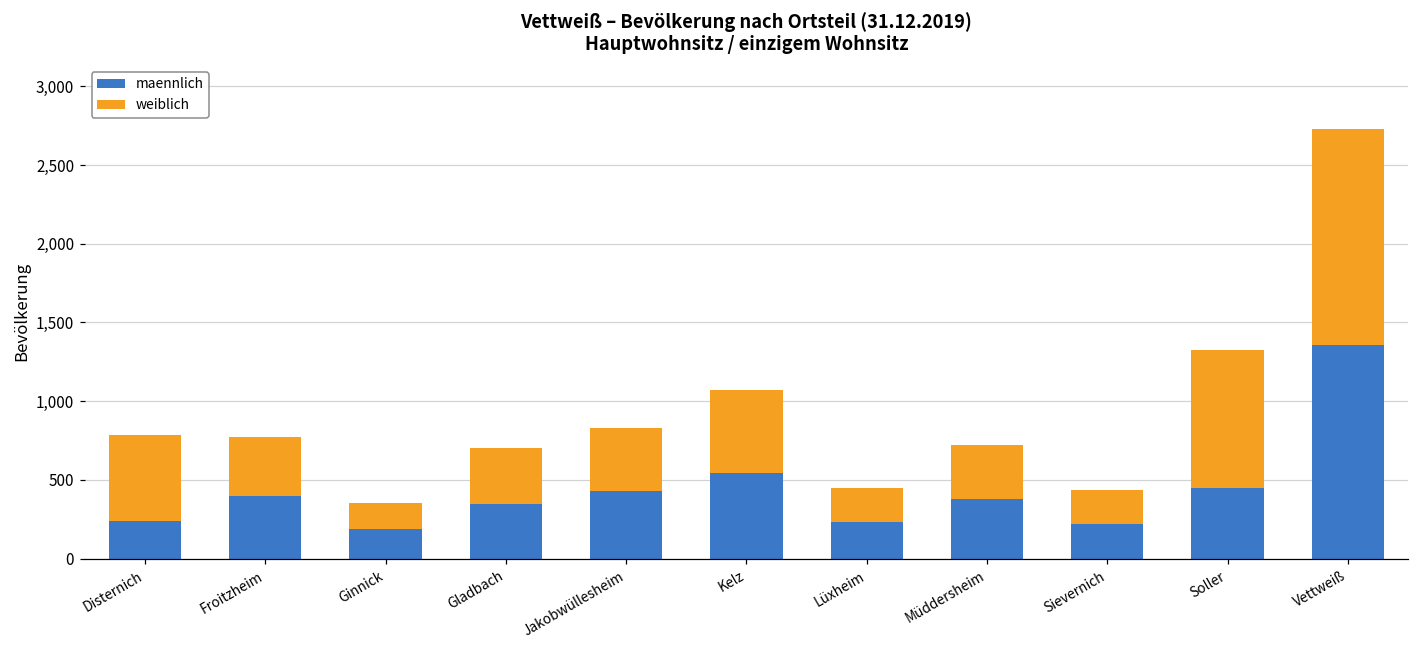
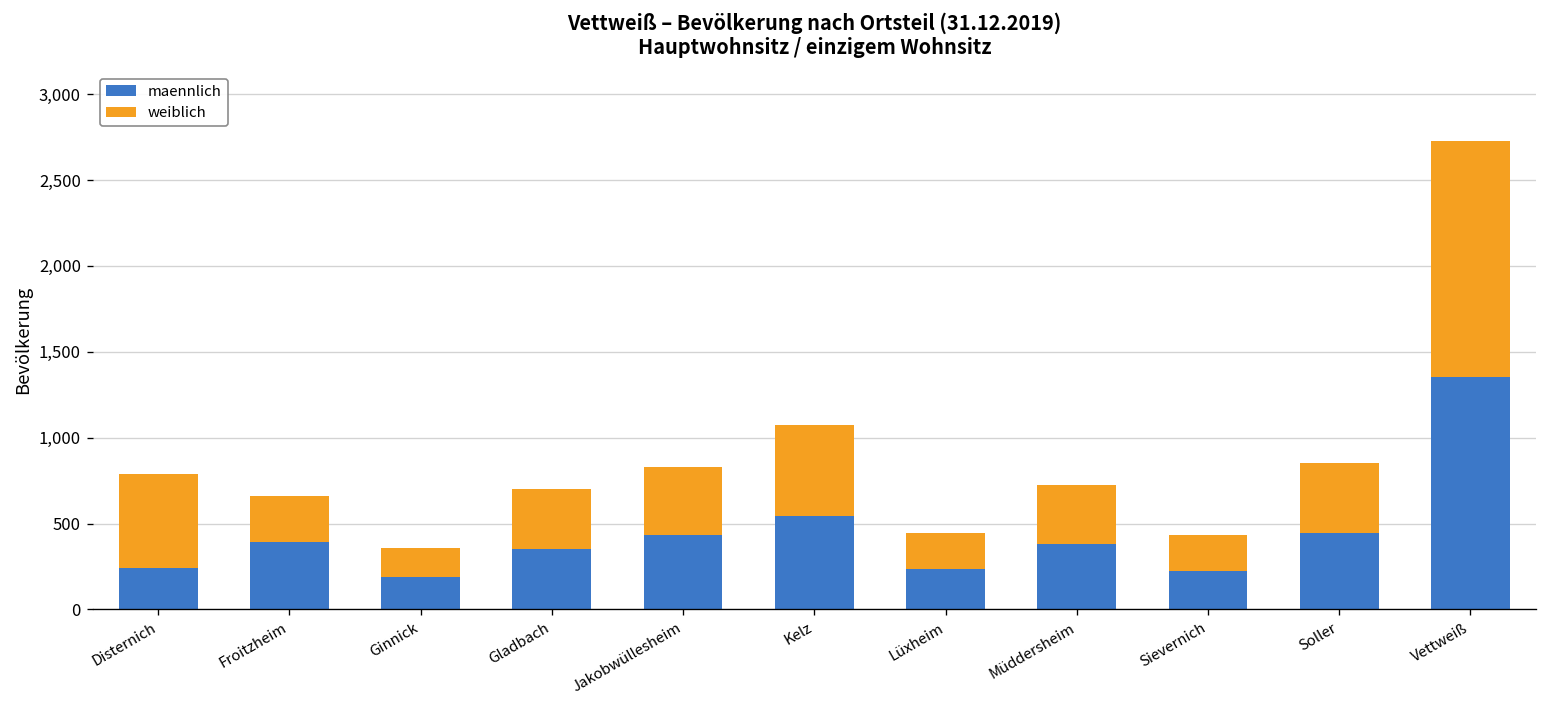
weiblich, Froitzheim: 380 -> 270
weiblich, Soller: 880 -> 400
